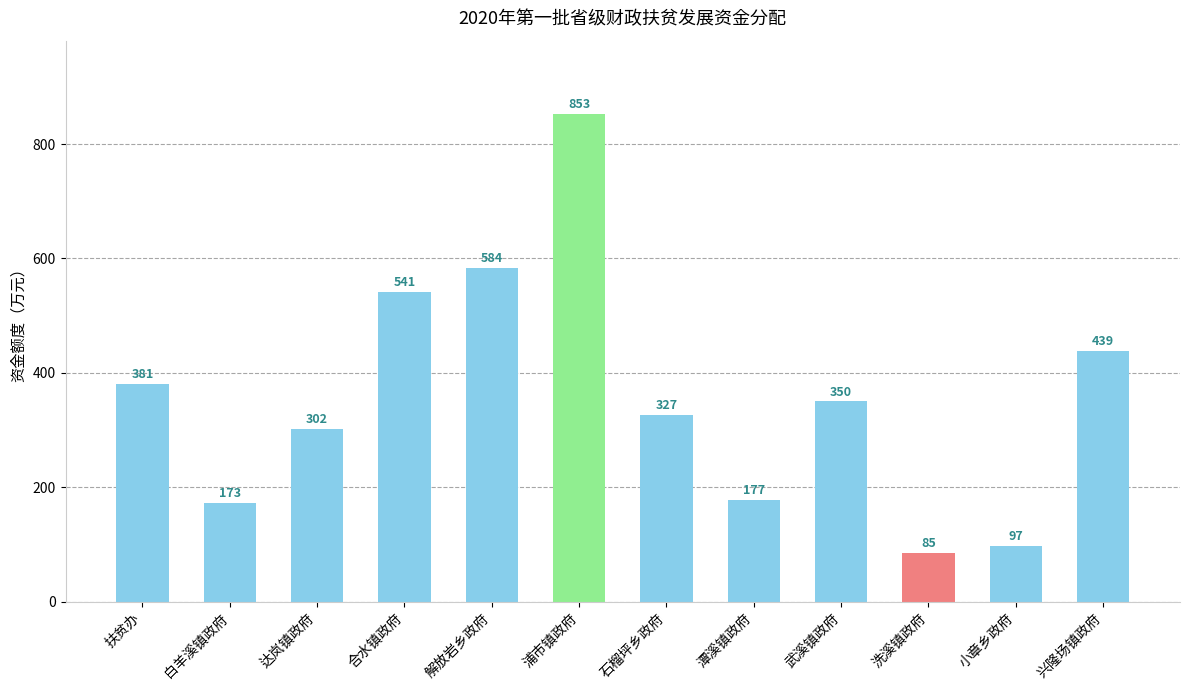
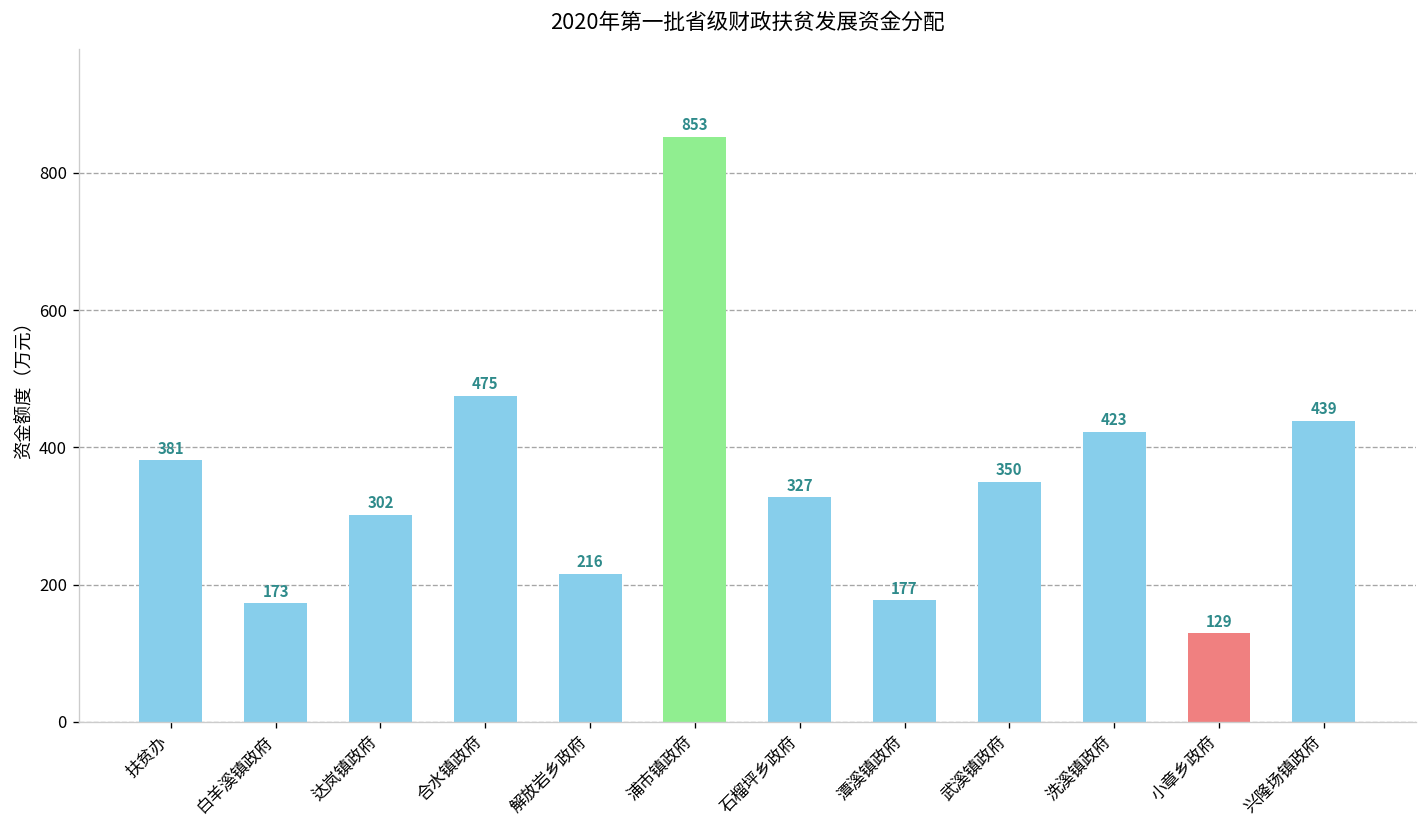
合水镇政府: 541 -> 475
解放岩乡政府: 584 -> 216
洗溪镇政府: 85 -> 423
小章乡政府: 97 -> 129
